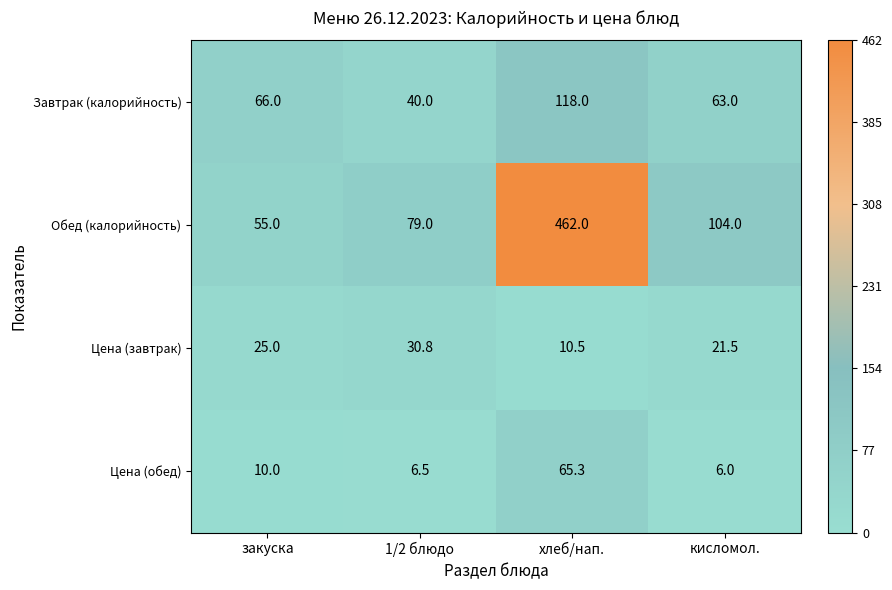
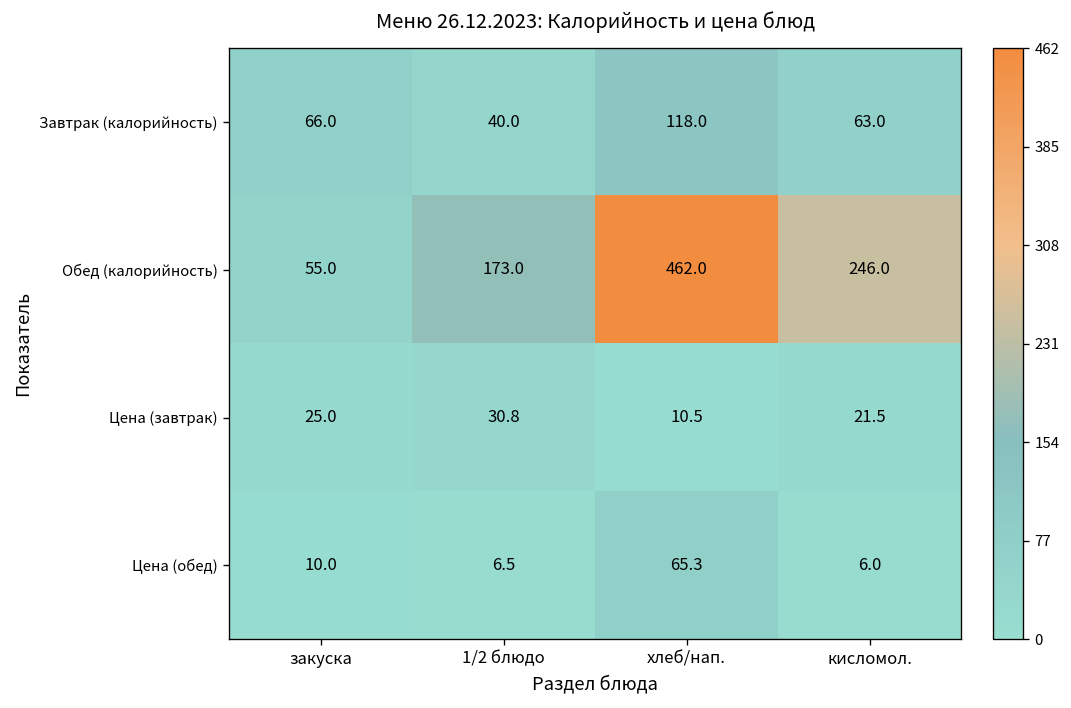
Обед (калорийность), 1/2 блюдо: 79.0 -> 173.0
Обед (калорийность), кисломол.: 104.0 -> 246.0
